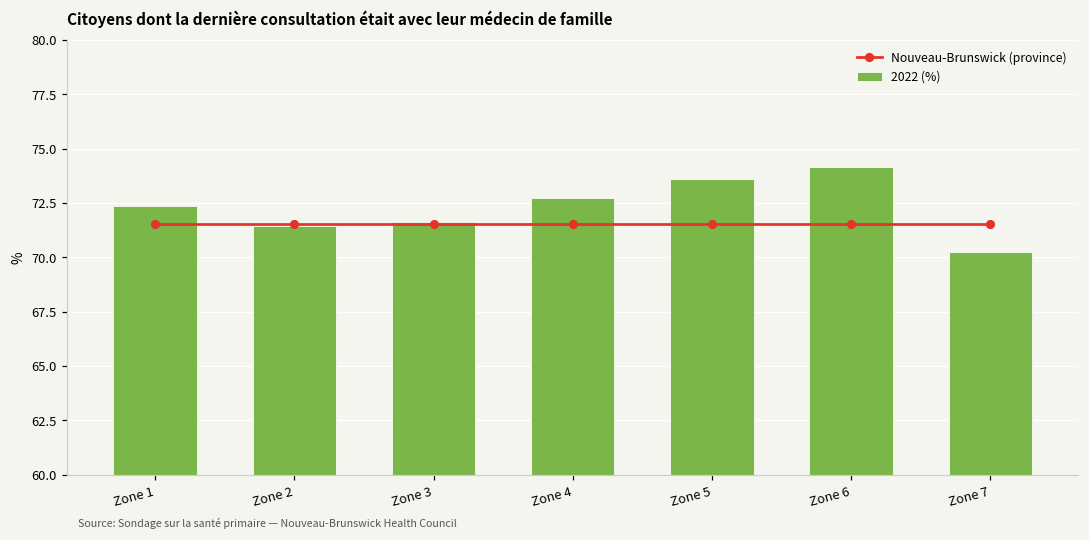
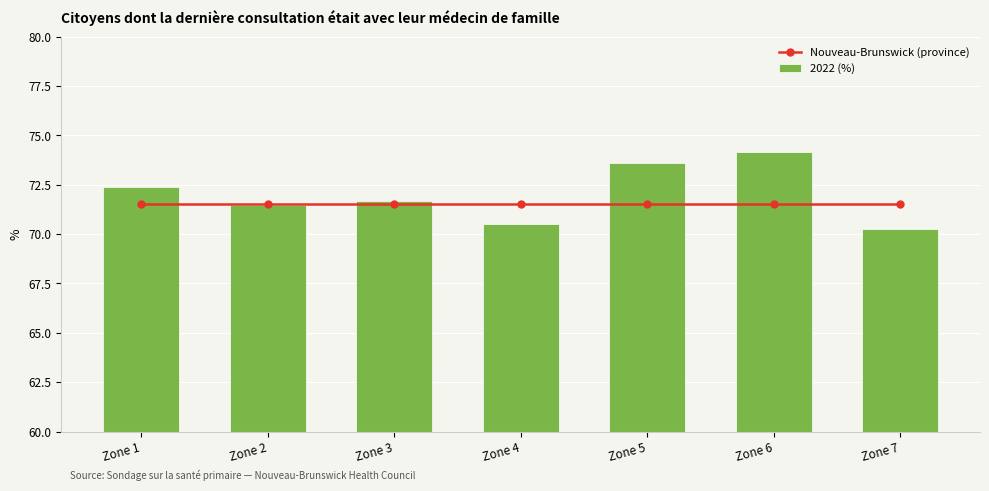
2022 (%), Zone 4: 72.7 -> 70.5
